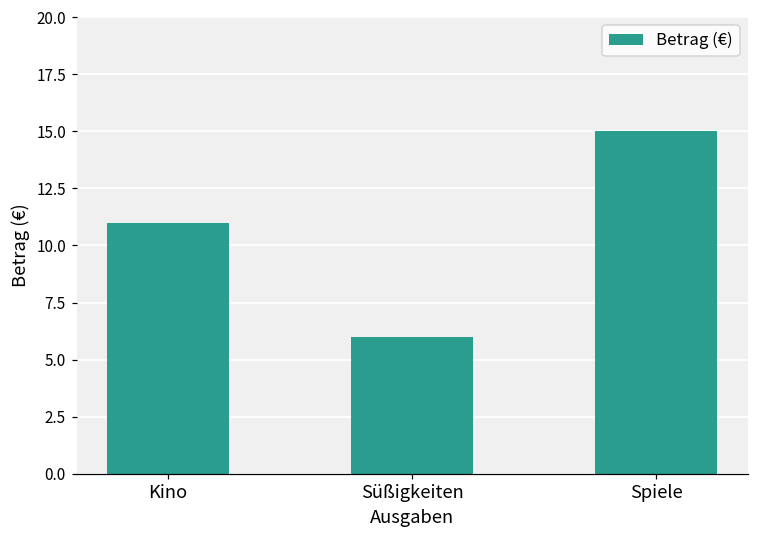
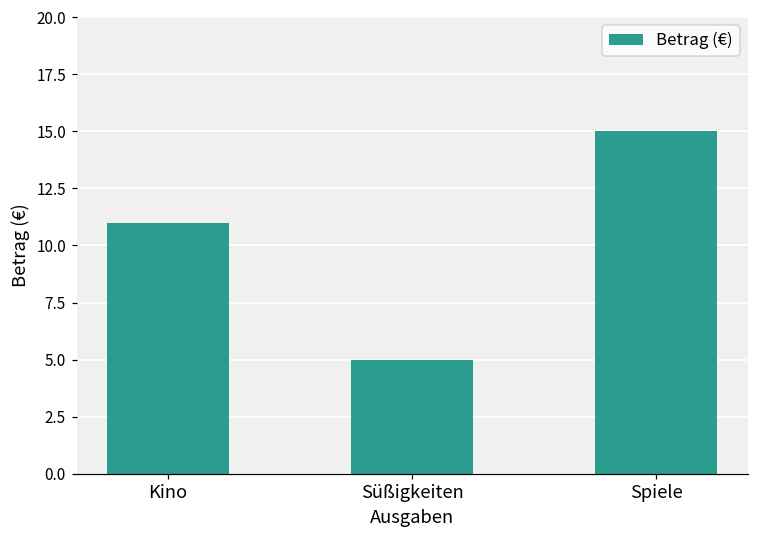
Süßigkeiten: 6 -> 5
